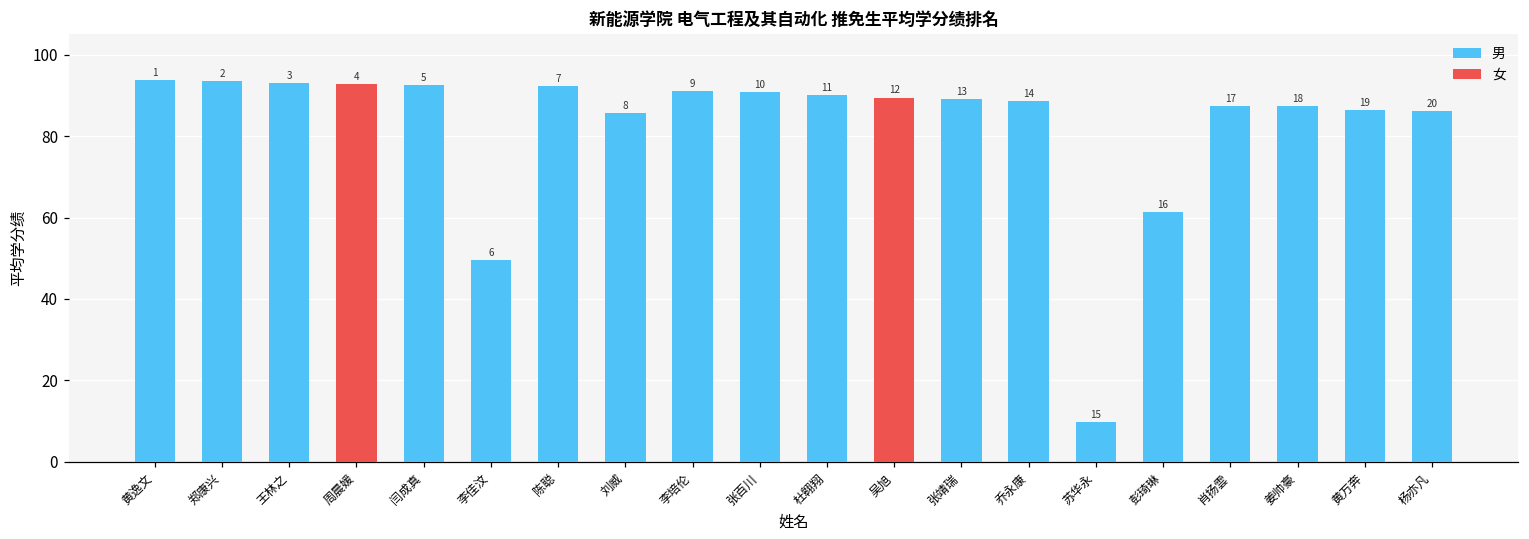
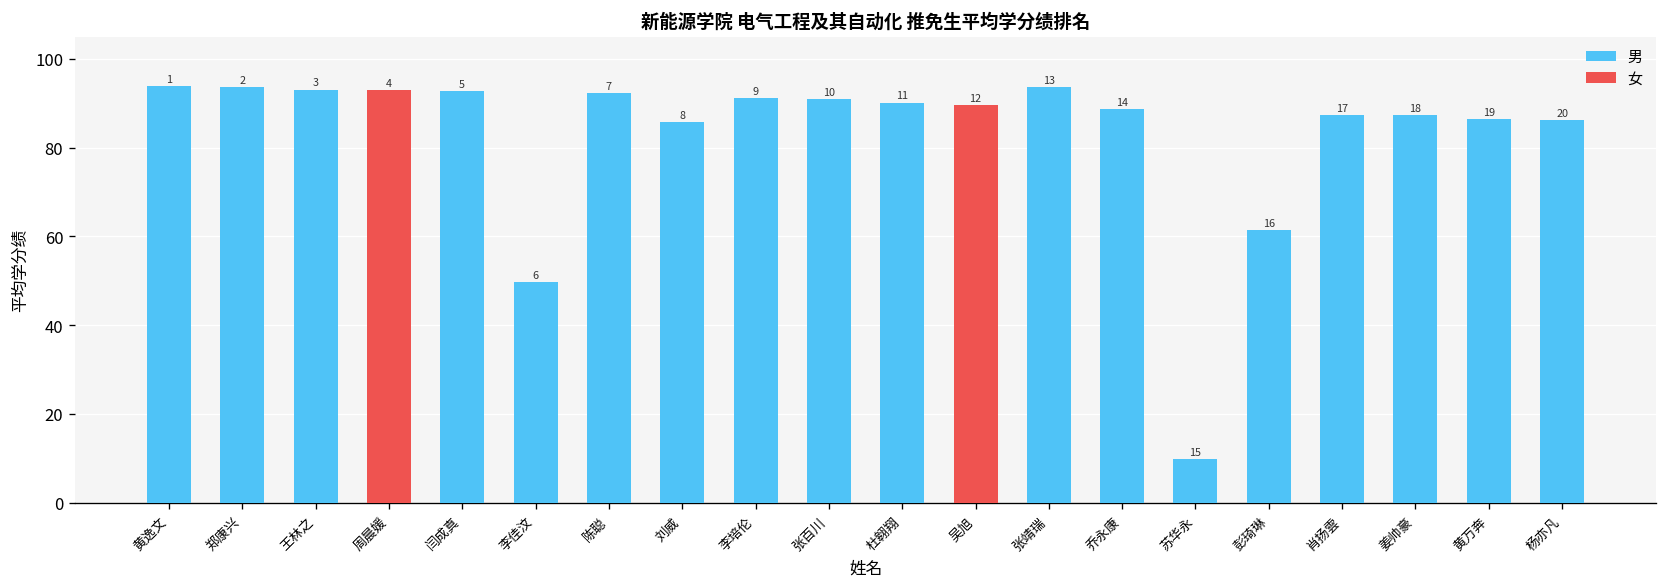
男, 张靖瑞: 89 -> 94
